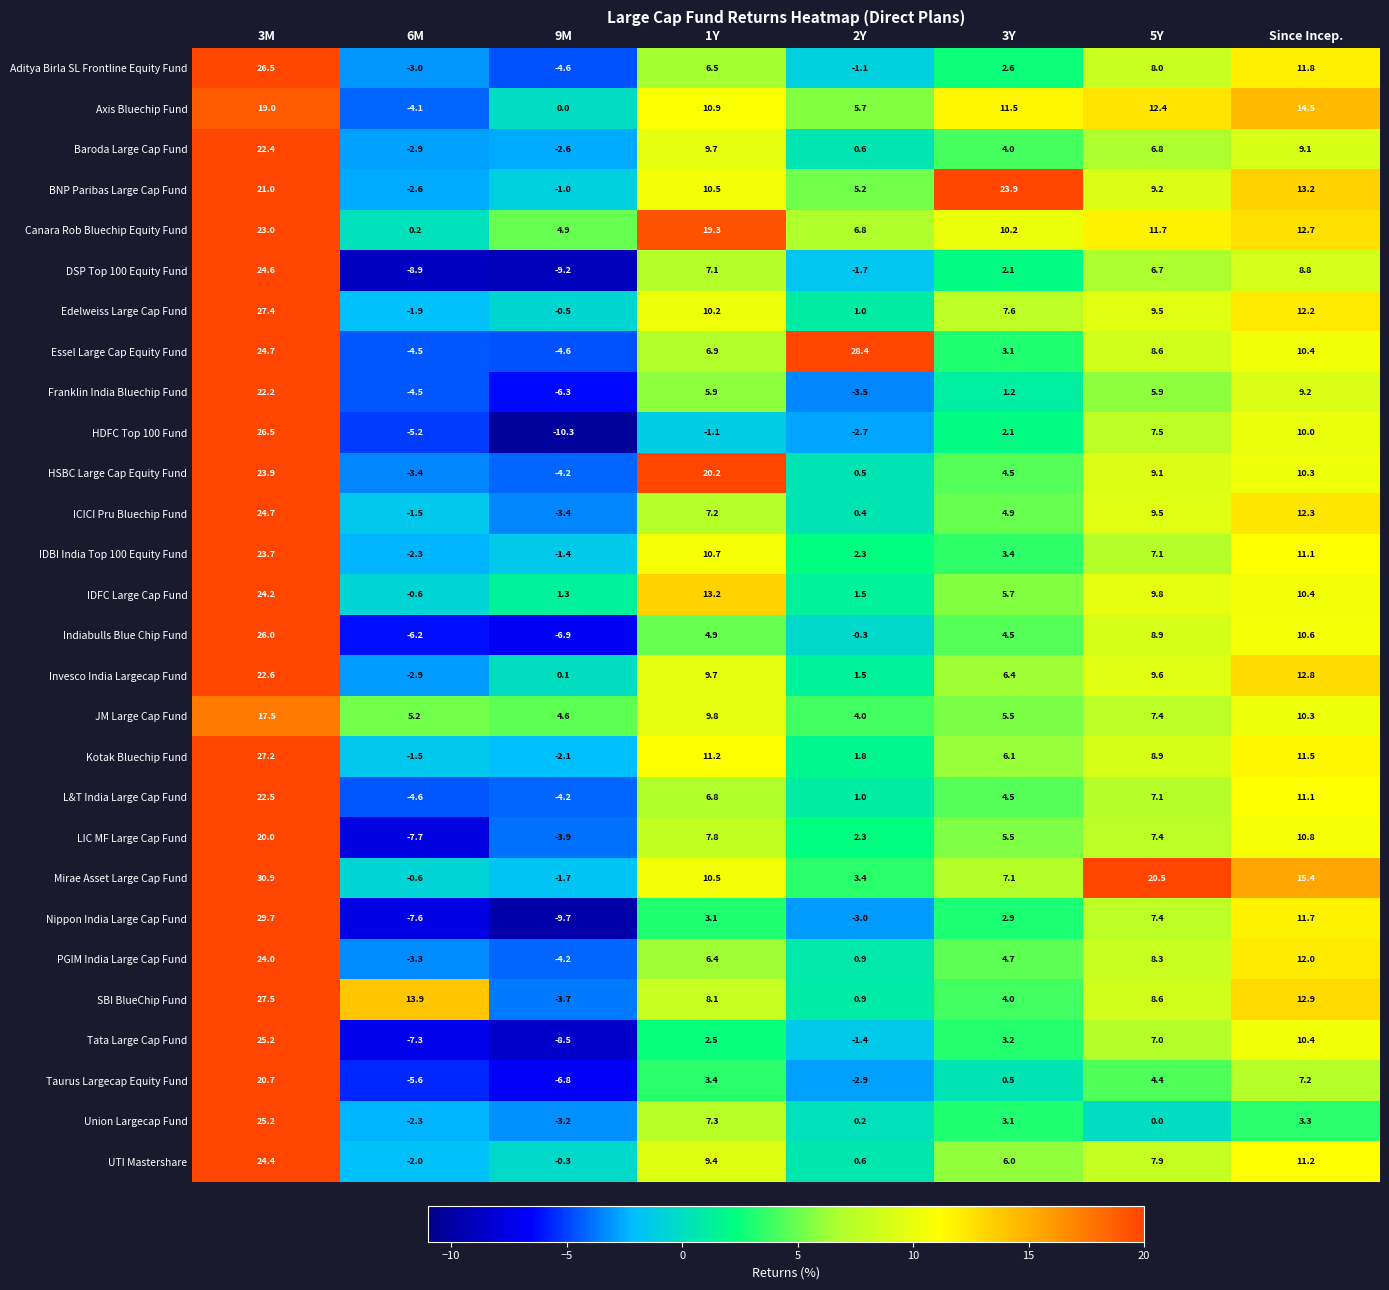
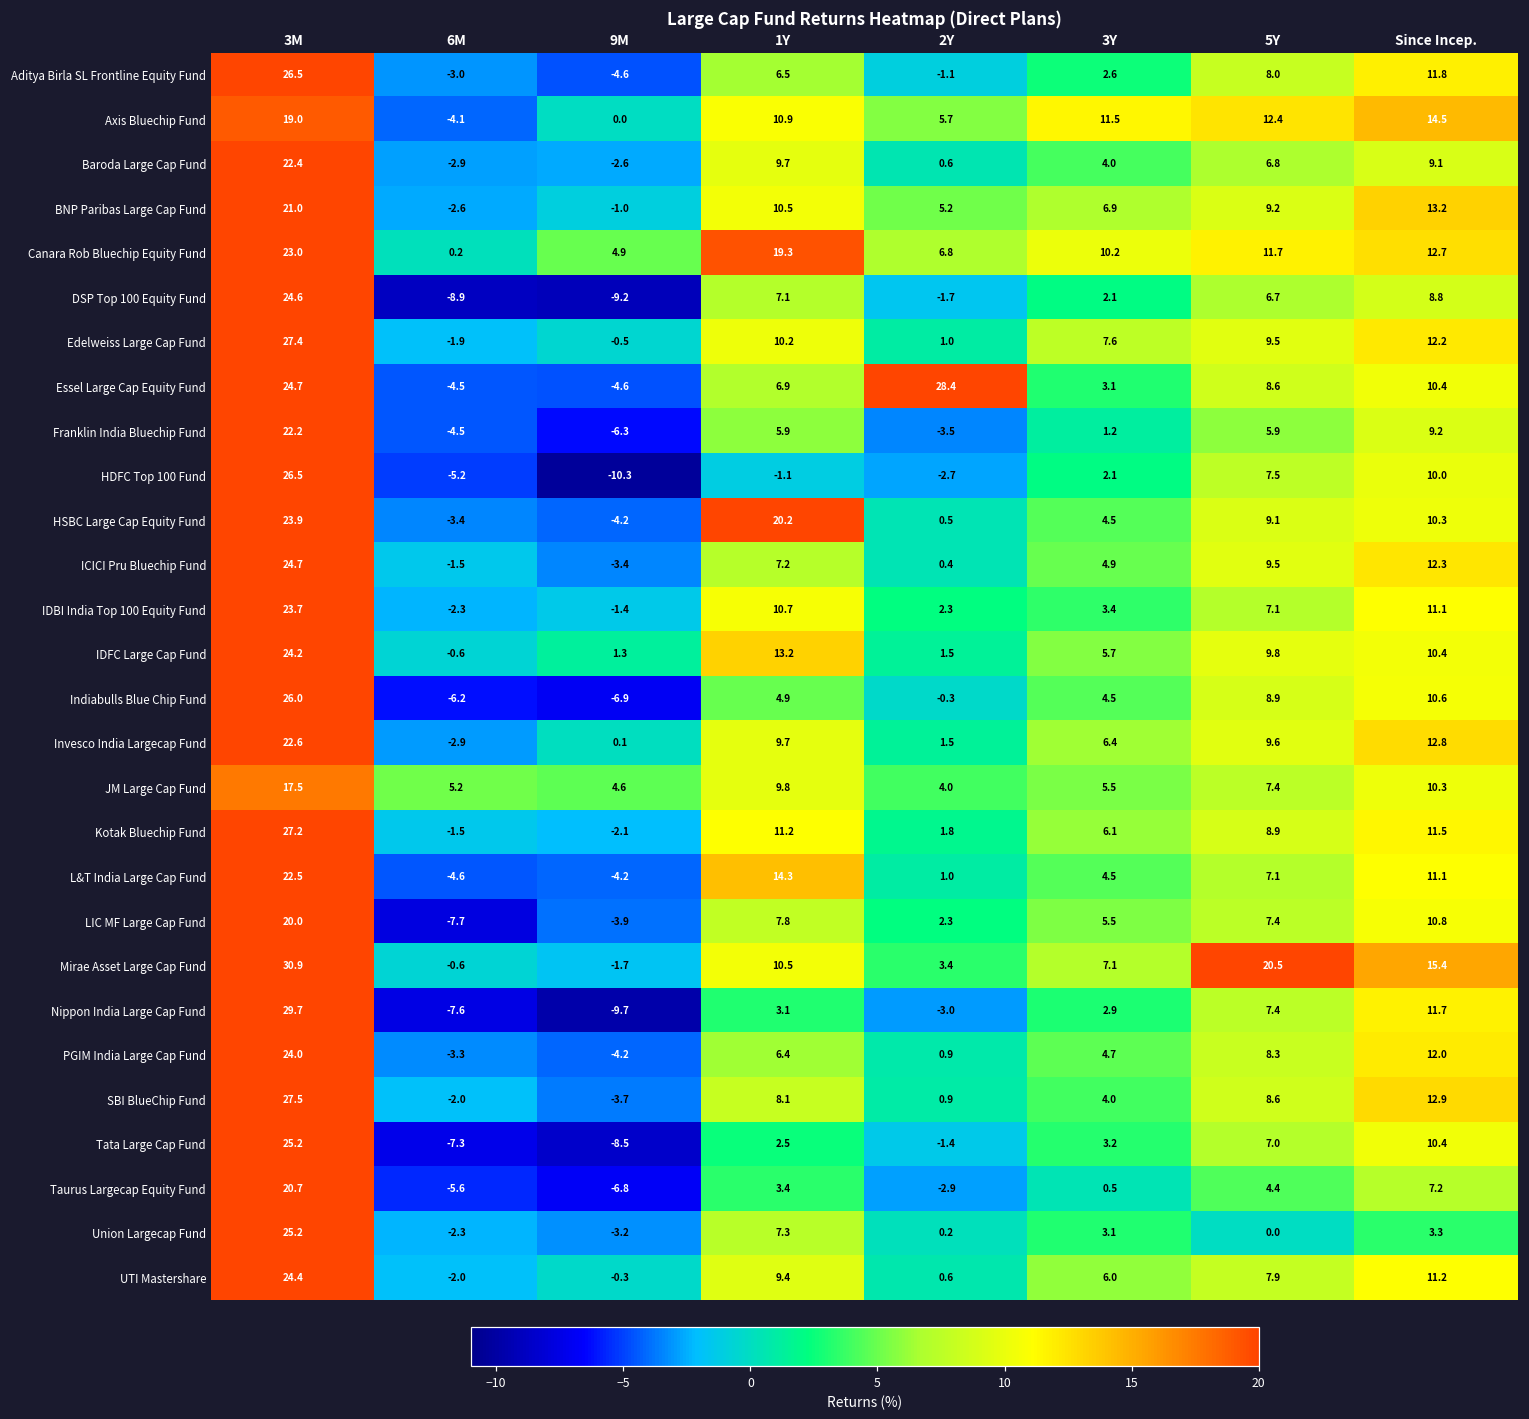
BNP Paribas Large Cap Fund, 3Y: 23.9 -> 6.9
L&T India Large Cap Fund, 1Y: 6.8 -> 14.3
SBI BlueChip Fund, 6M: 13.9 -> -2.0
